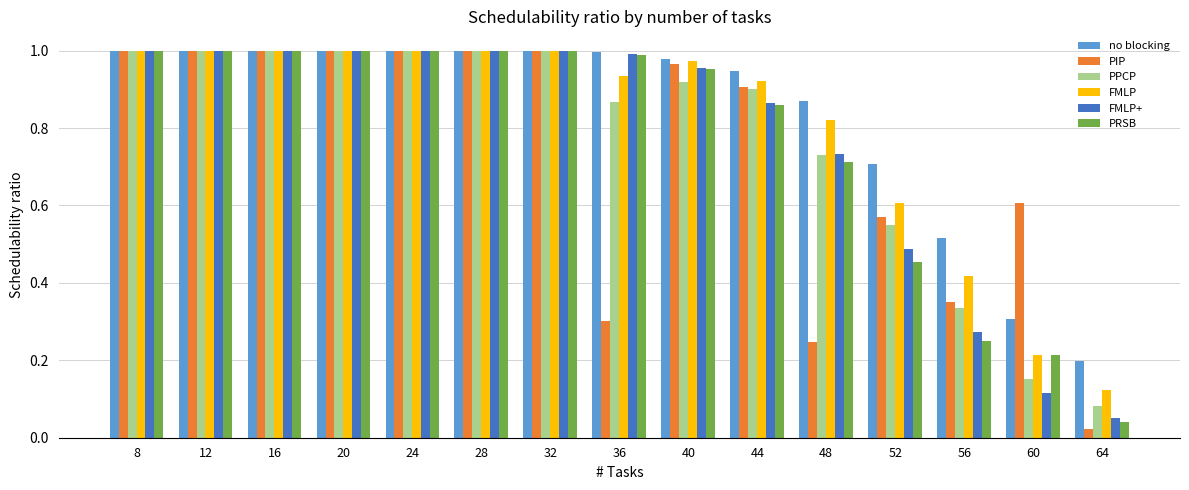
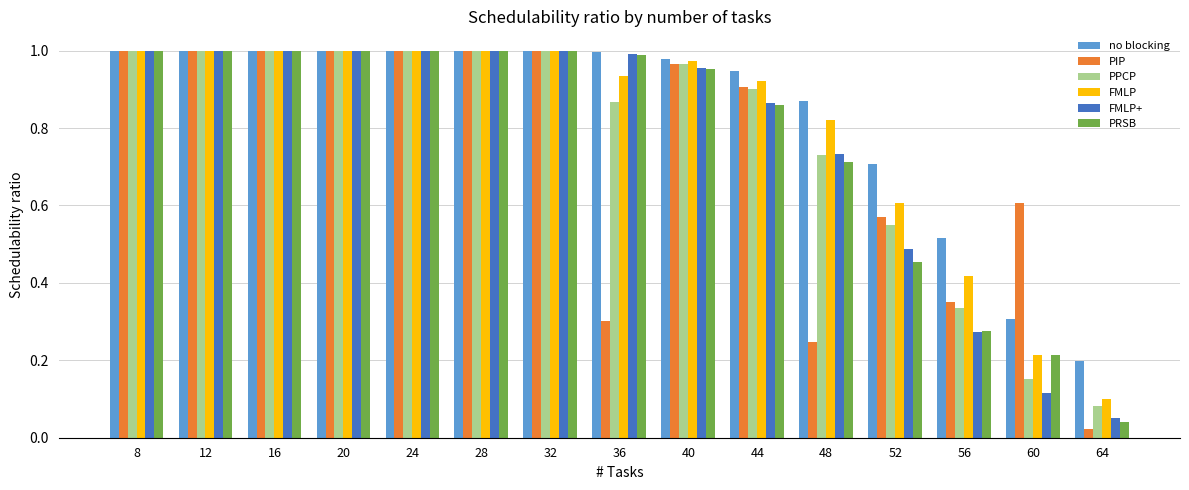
PPCP, 40: 0.92 -> 0.96
PRSB, 56: 0.25 -> 0.28
FMLP, 64: 0.12 -> 0.10
